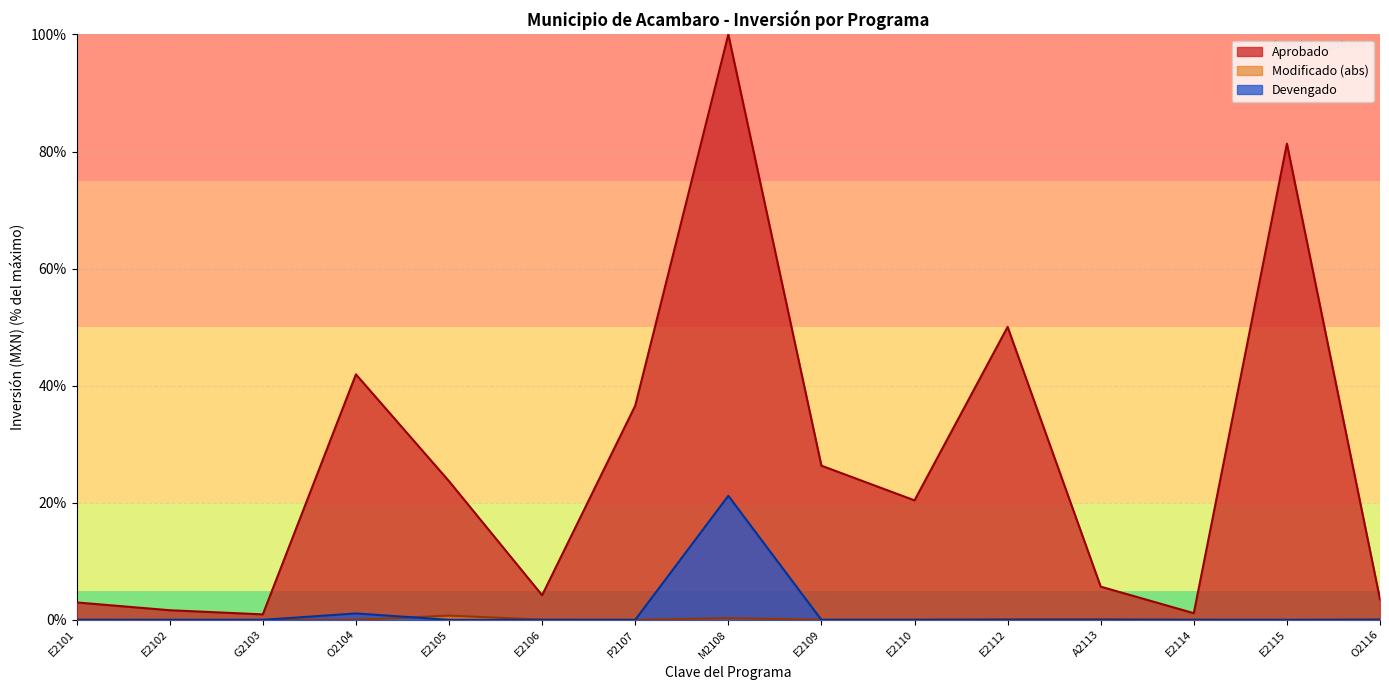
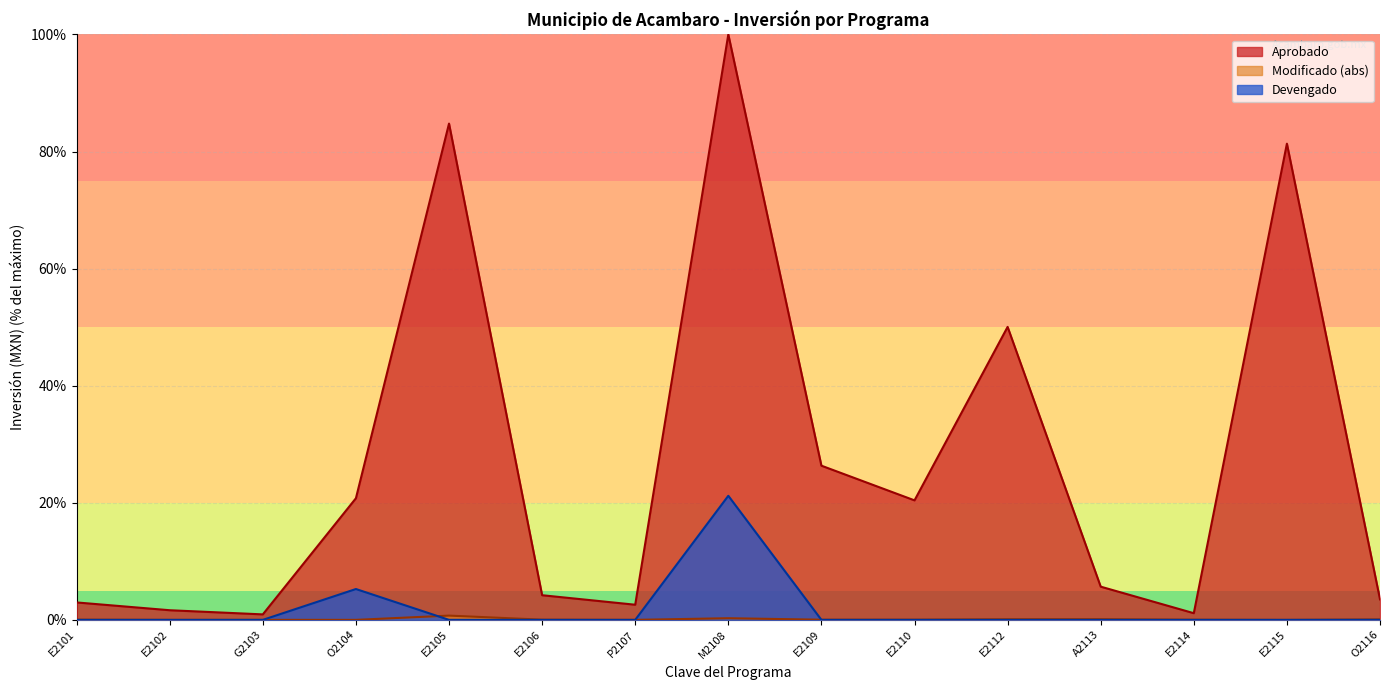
Aprobado, O2104: 42% -> 21%
Devengado, O2104: 1% -> 5%
Aprobado, E2105: 24% -> 85%
Aprobado, P2107: 37% -> 3%
